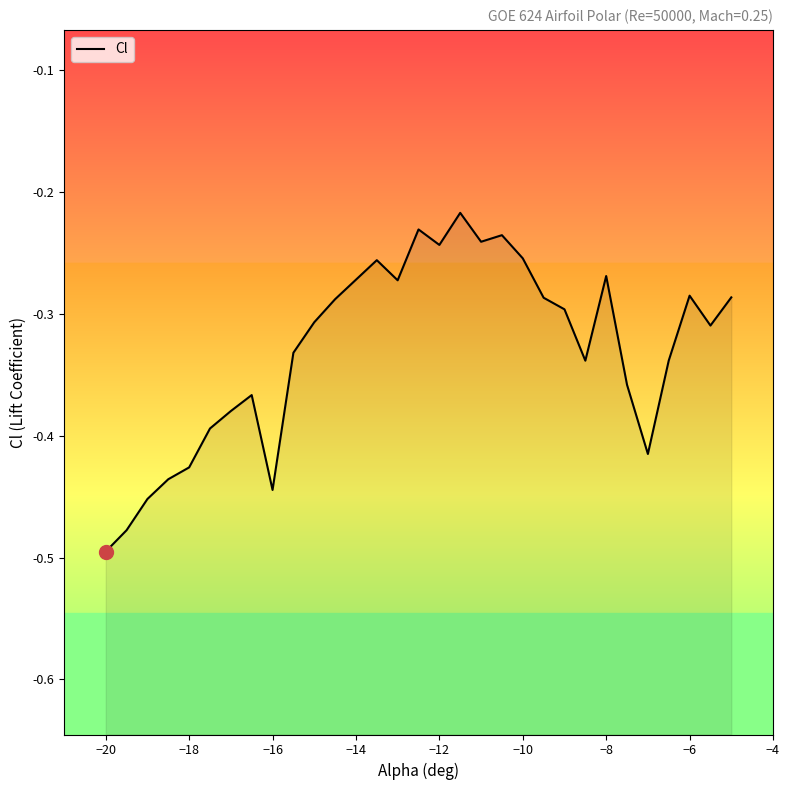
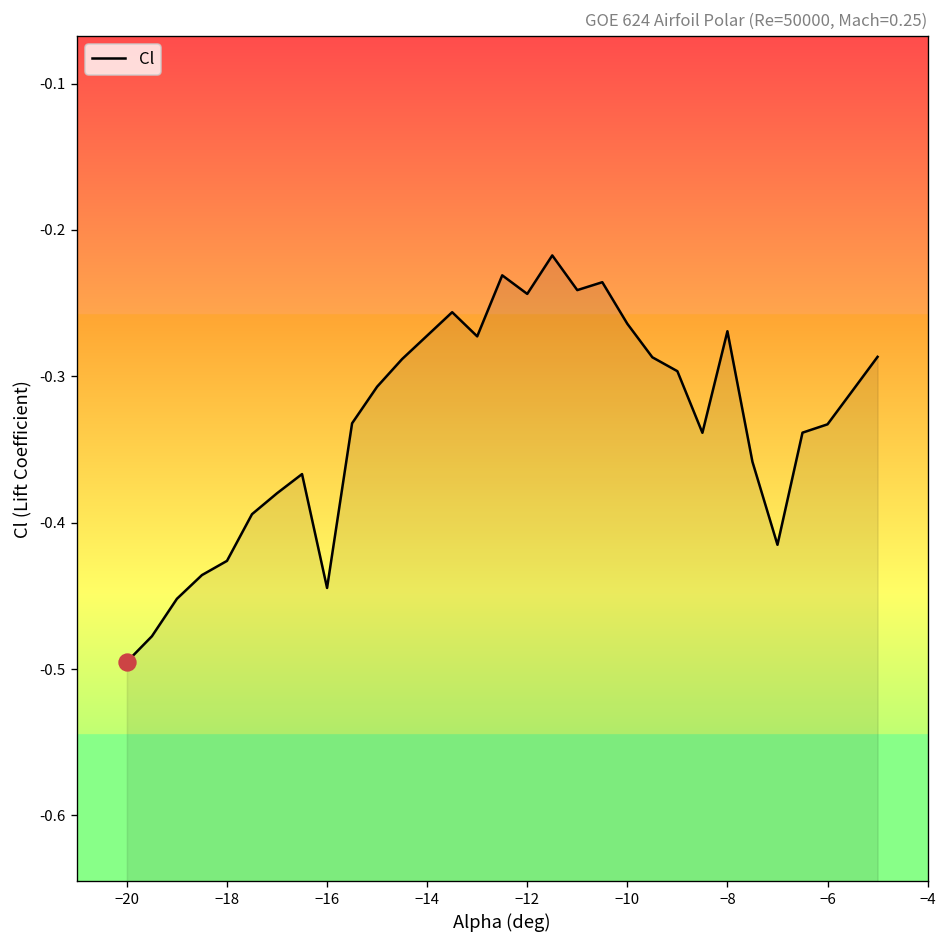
Cl, −10: -0.255 -> -0.264
Cl, −6: -0.285 -> -0.333
